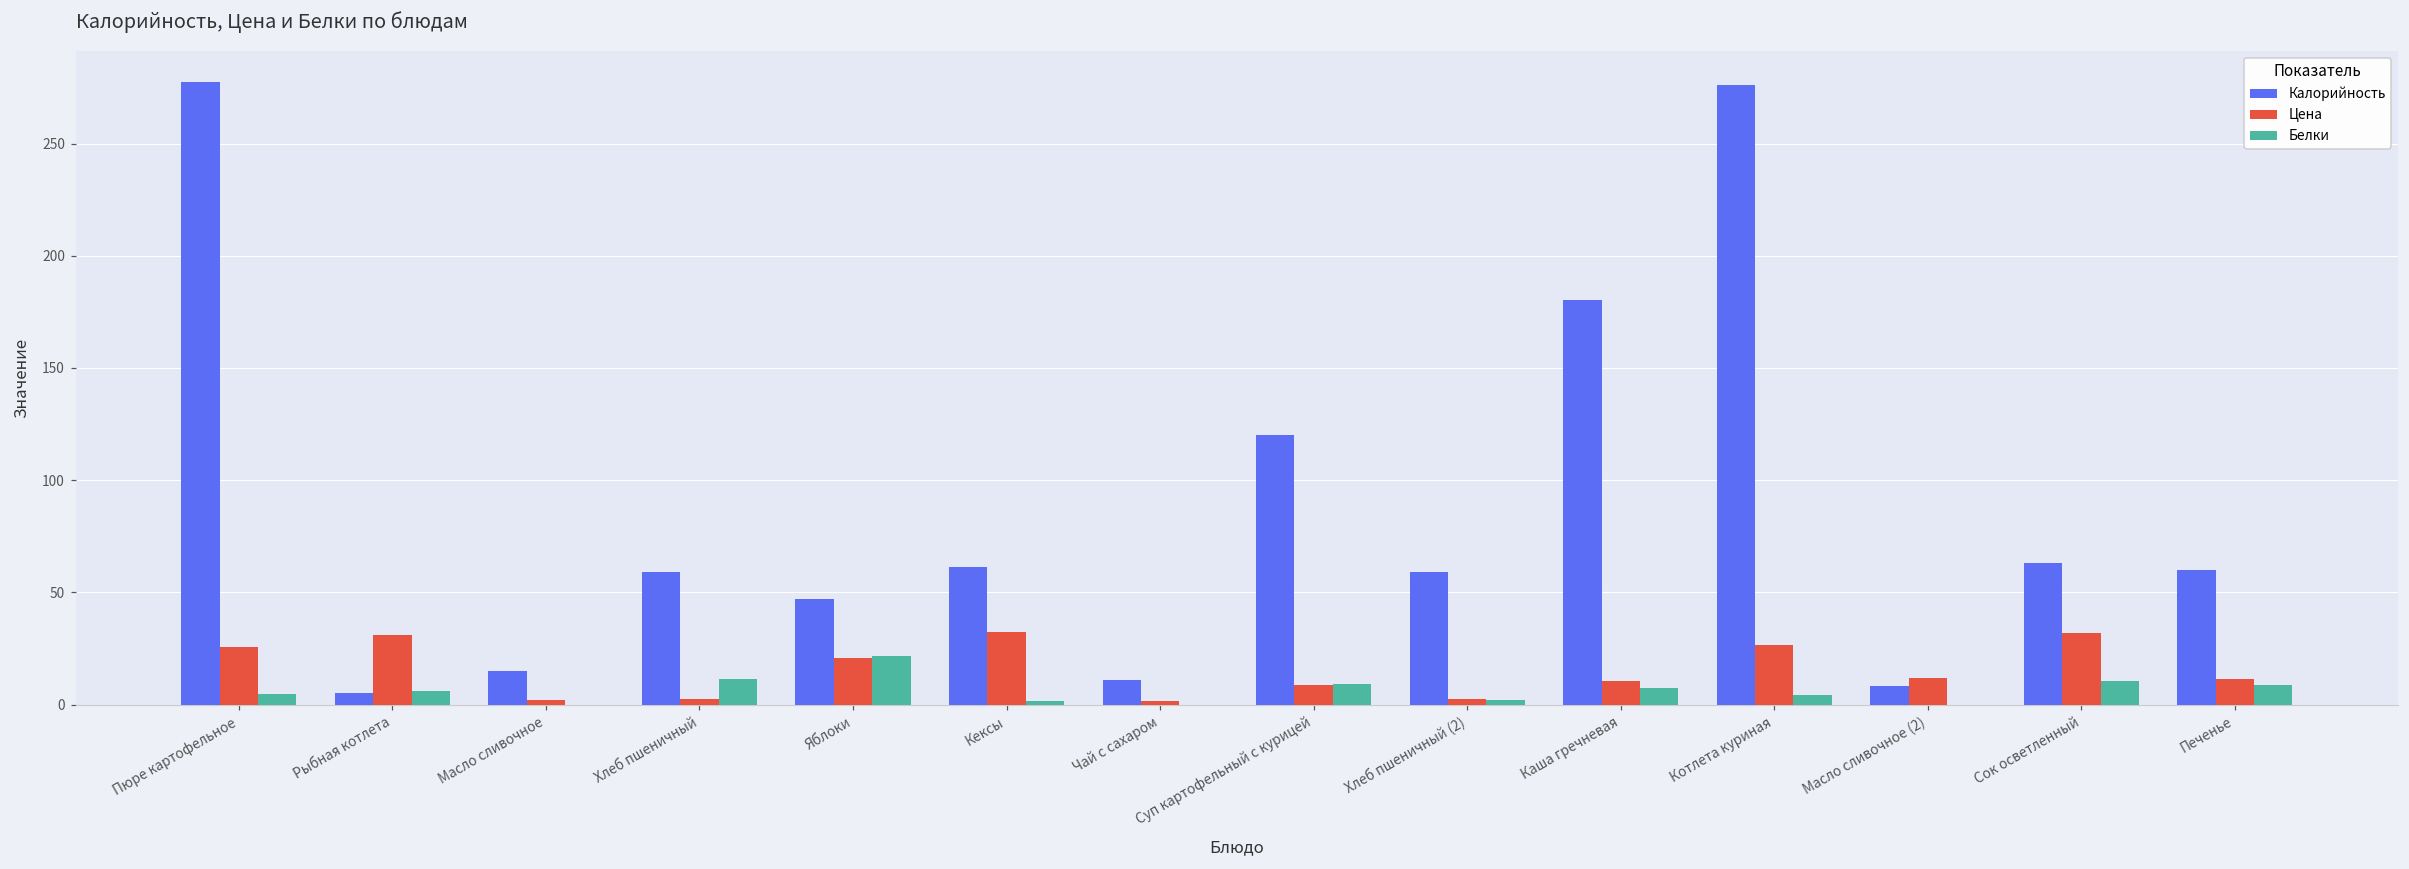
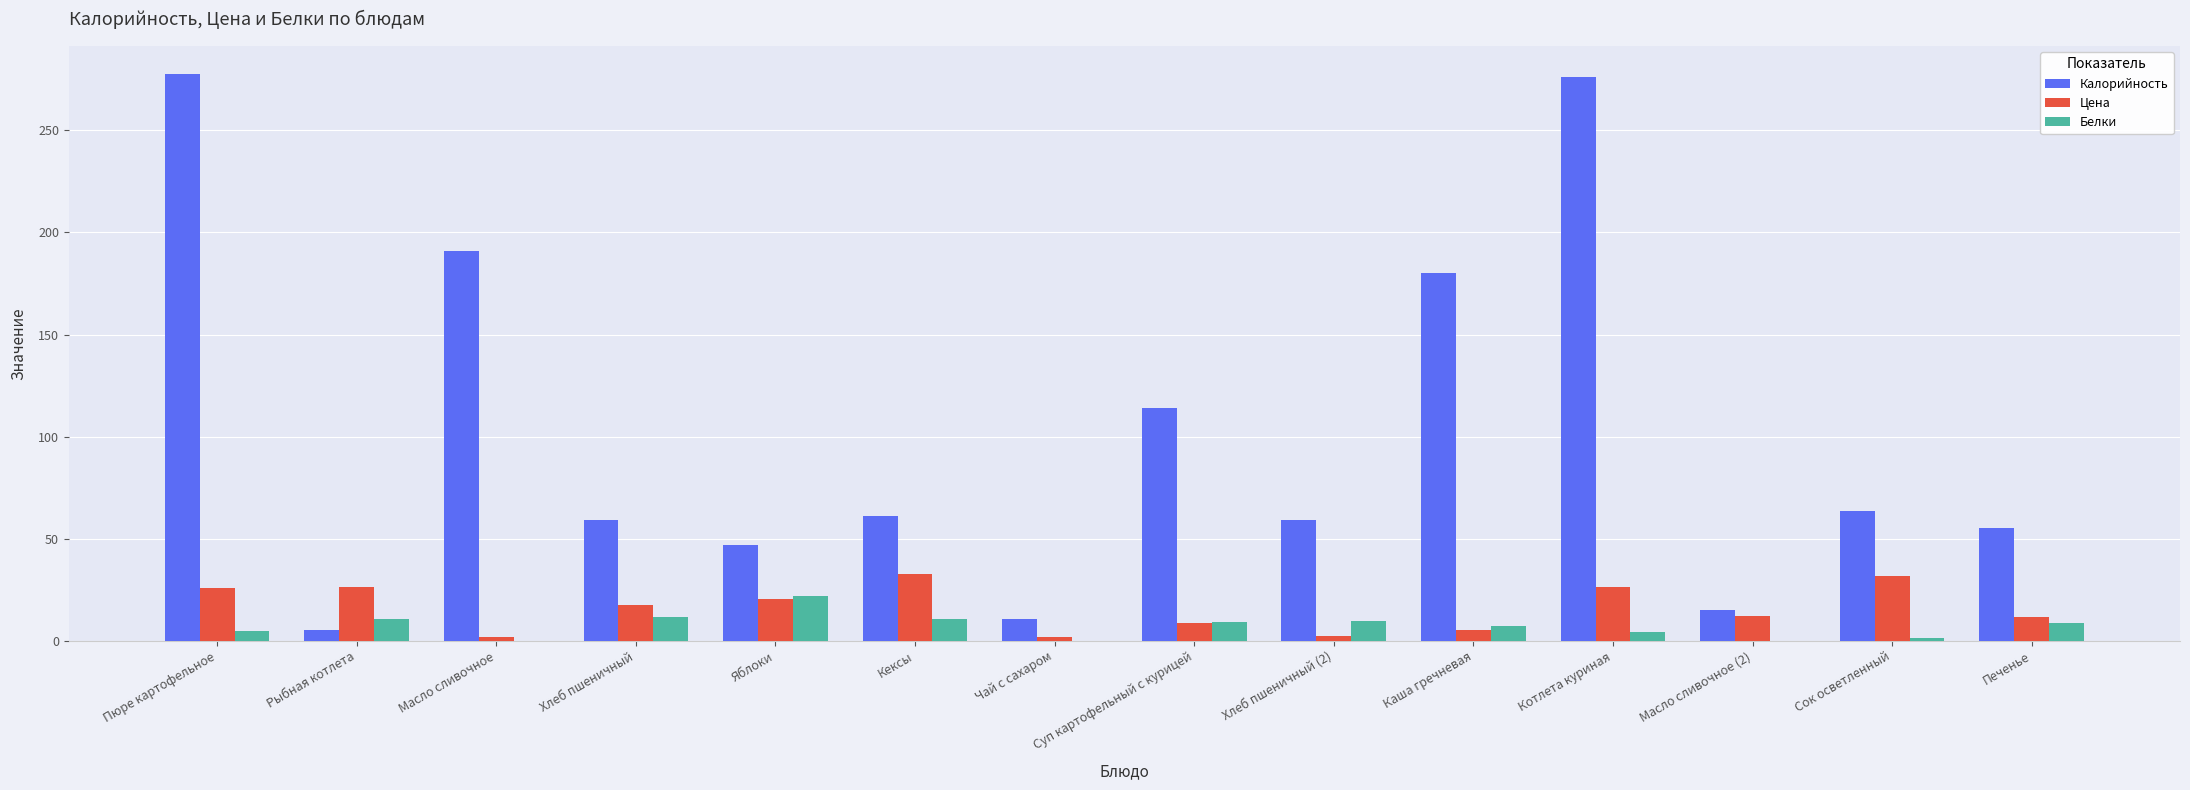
Цена, Рыбная котлета: 31 -> 26
Белки, Рыбная котлета: 6 -> 11
Калорийность, Масло сливочное: 15 -> 191
Цена, Хлеб пшеничный: 2 -> 18
Белки, Кексы: 2 -> 10
Калорийность, Суп картофельный с курицей: 120 -> 114
Белки, Хлеб пшеничный (2): 2 -> 10
Цена, Каша гречневая: 10 -> 5
Калорийность, Масло сливочное (2): 8 -> 15
Белки, Сок осветленный: 10 -> 1
Калорийность, Печенье: 60 -> 55
